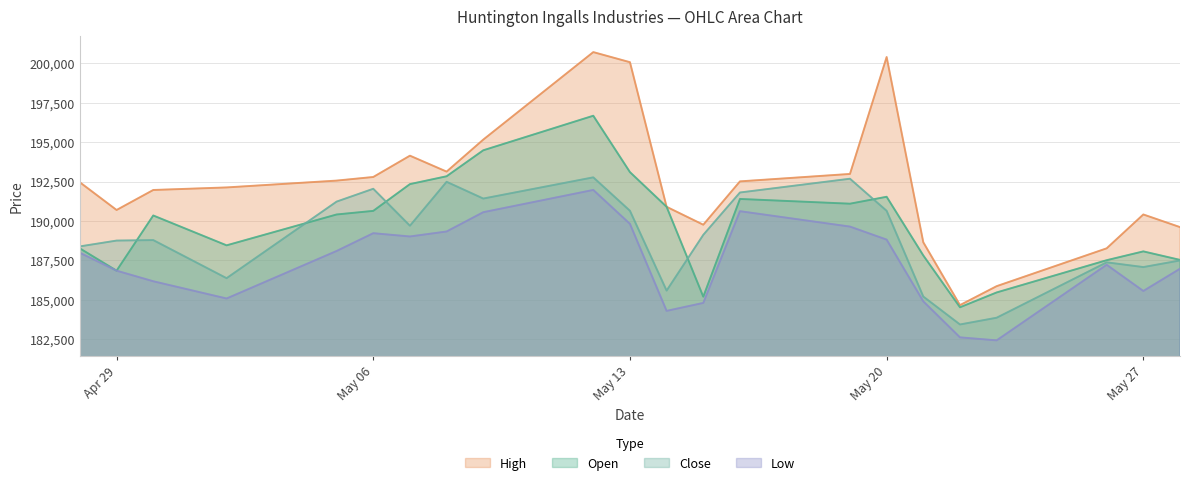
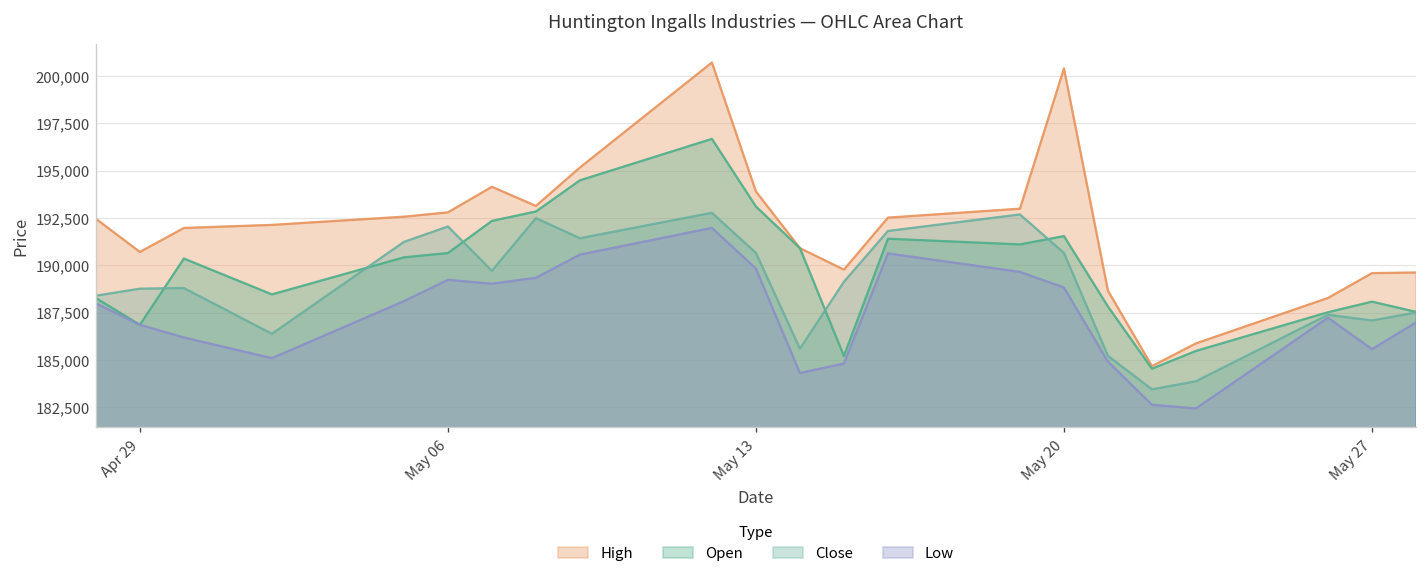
High, May 13: 200,100 -> 193,900
High, May 27: 190,400 -> 189,600
